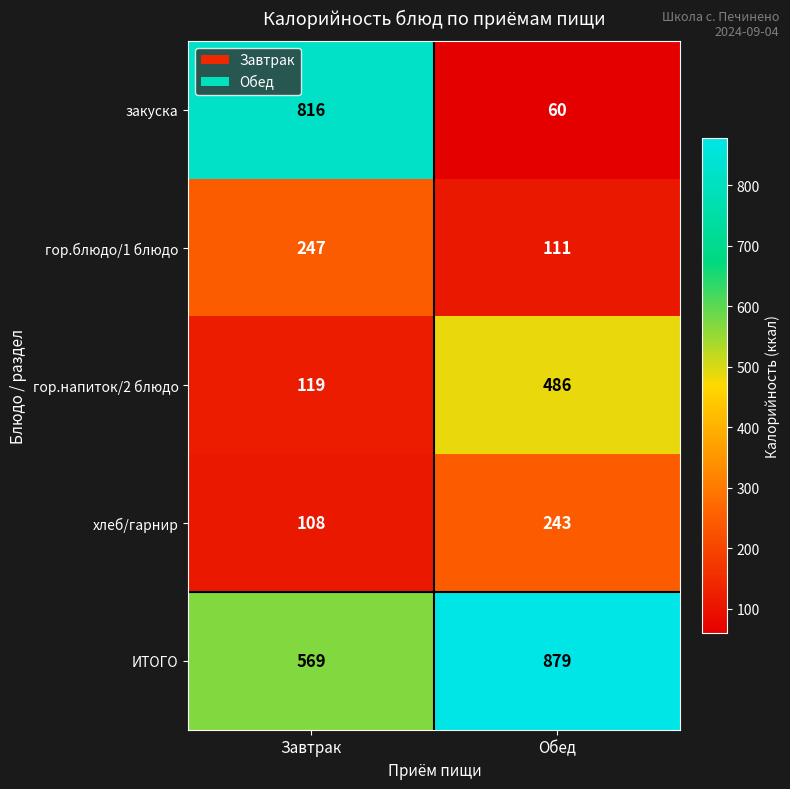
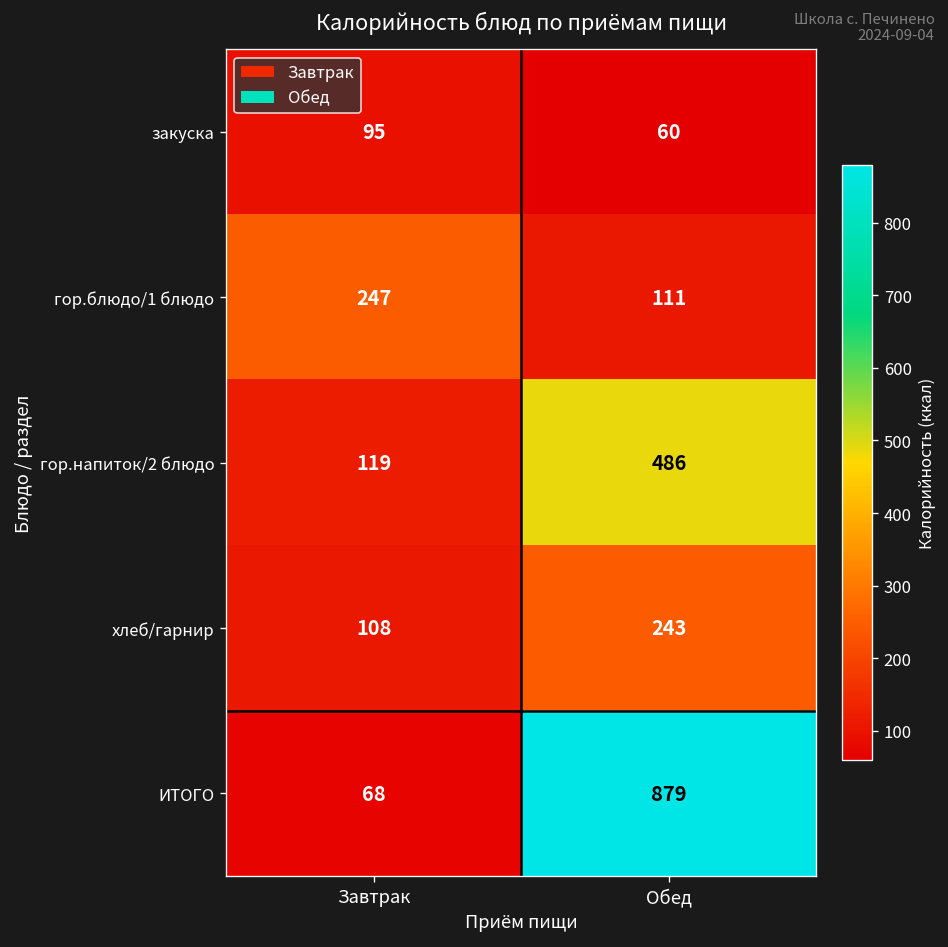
закуска, Завтрак: 816 -> 95
ИТОГО, Завтрак: 569 -> 68
